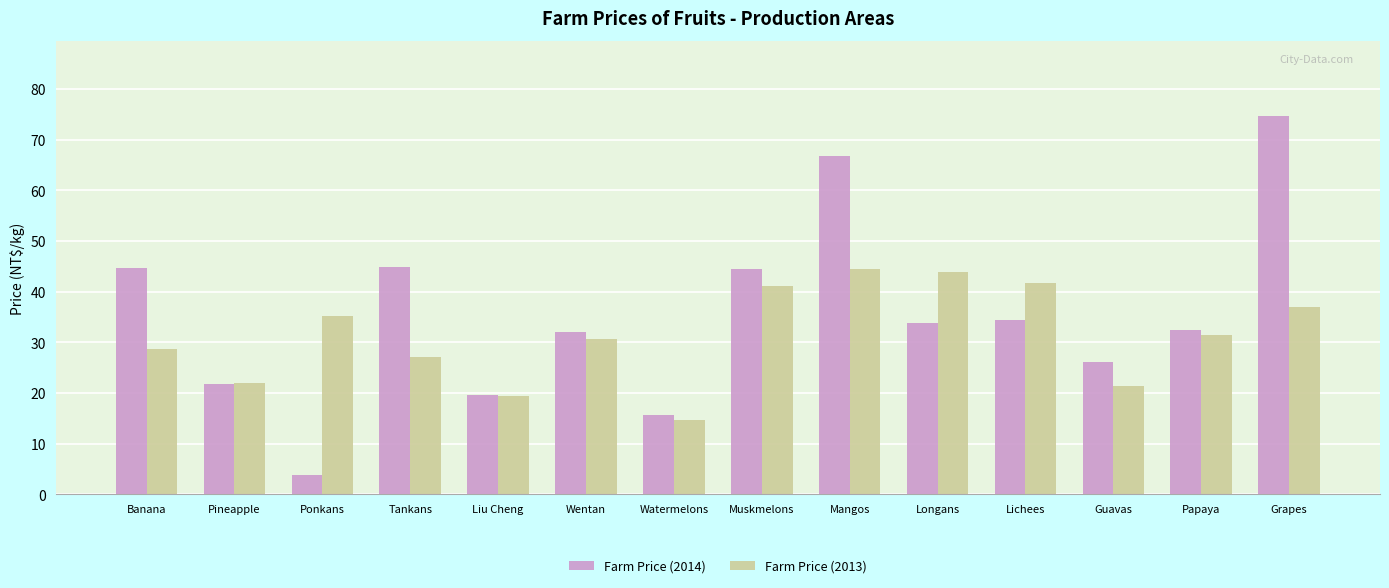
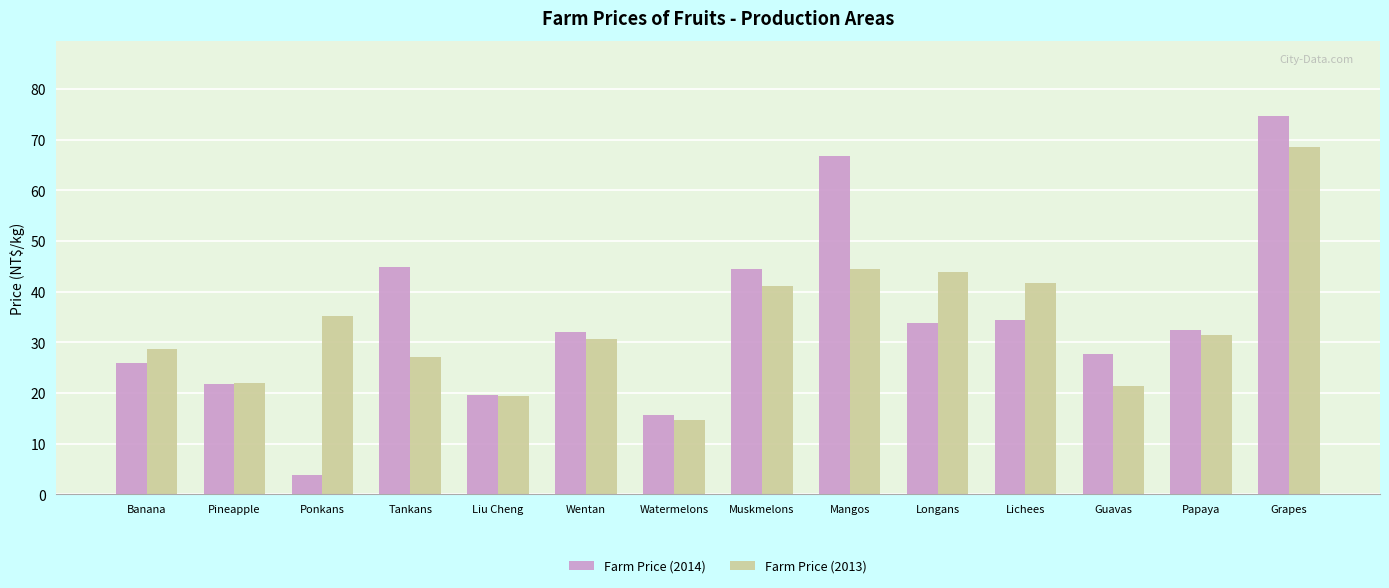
Farm Price (2014), Banana: 45 -> 26
Farm Price (2014), Guavas: 26 -> 28
Farm Price (2013), Grapes: 37 -> 69
